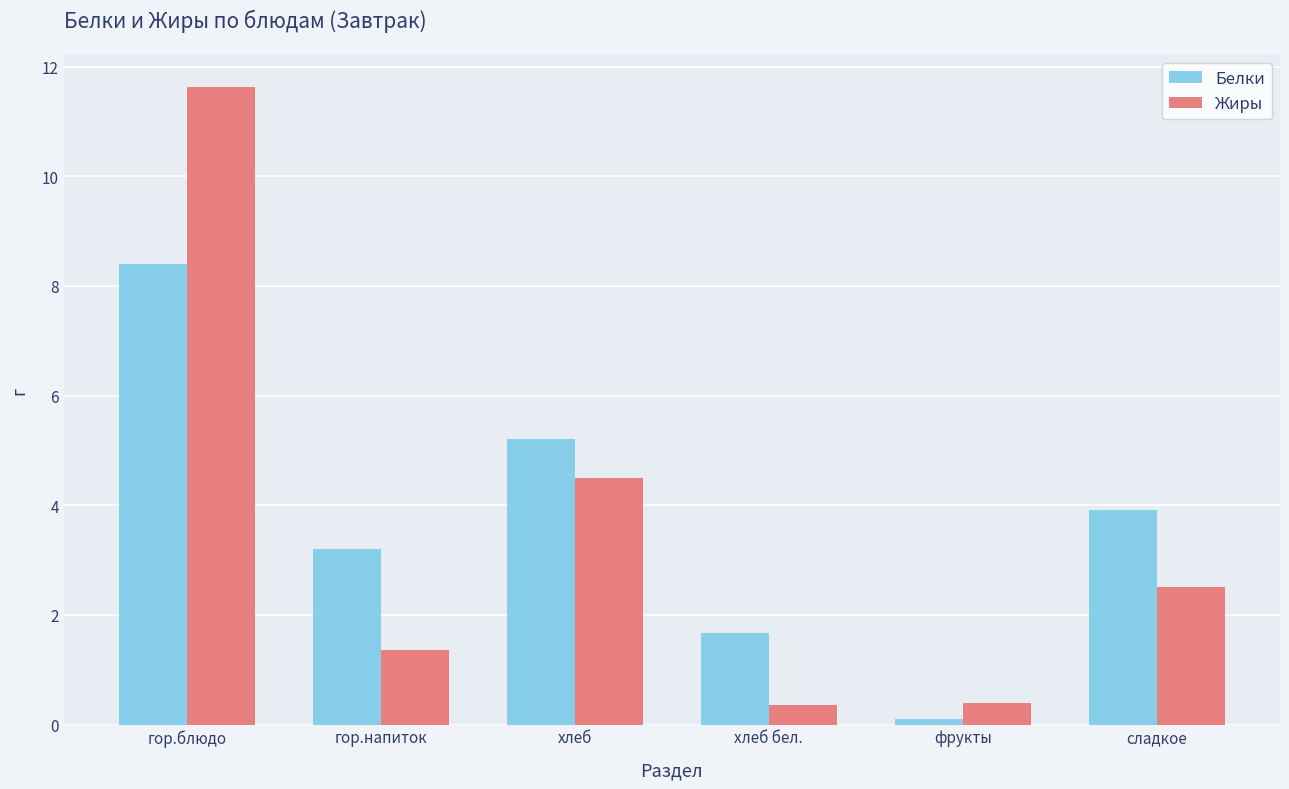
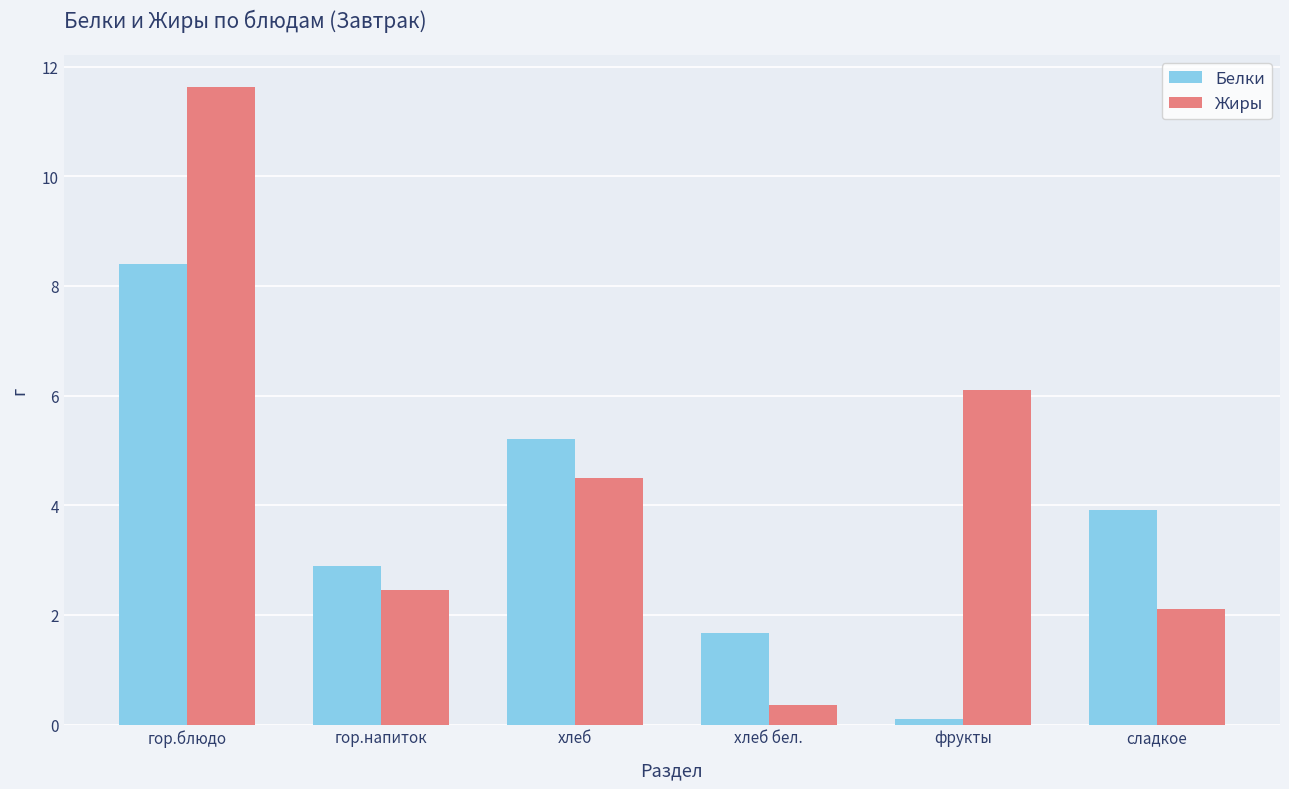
Белки, гор.напиток: 3.2 -> 2.9
Жиры, гор.напиток: 1.4 -> 2.5
Жиры, фрукты: 0.4 -> 6.1
Жиры, сладкое: 2.5 -> 2.1
